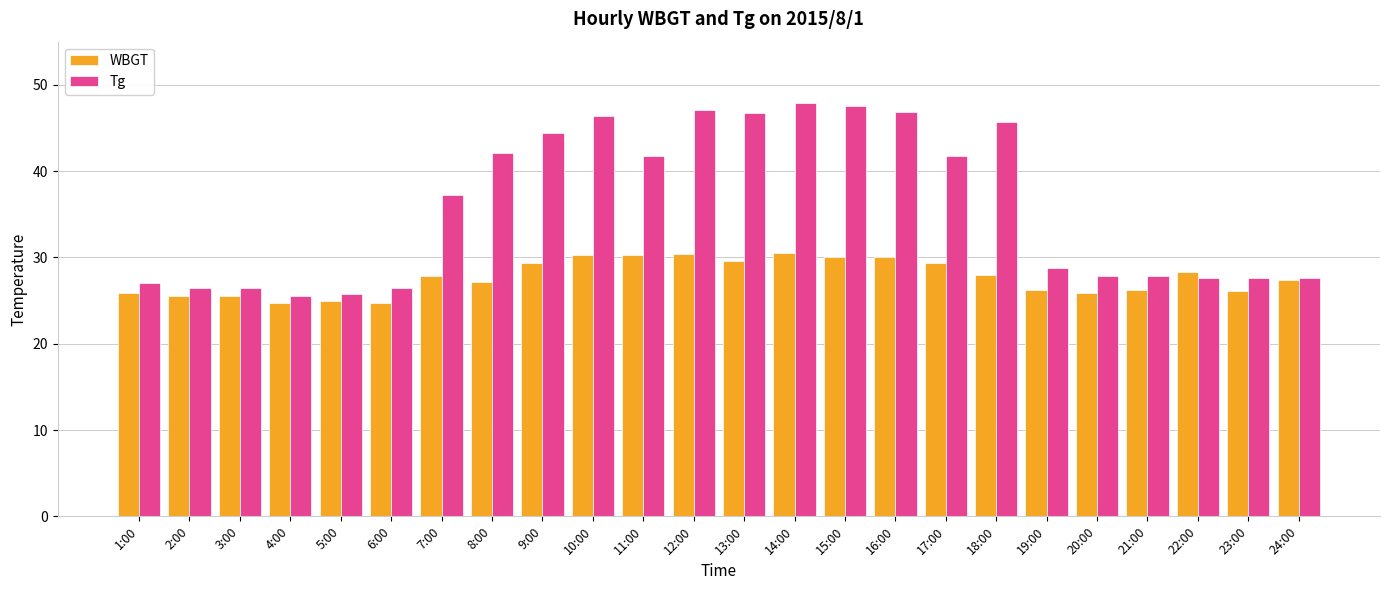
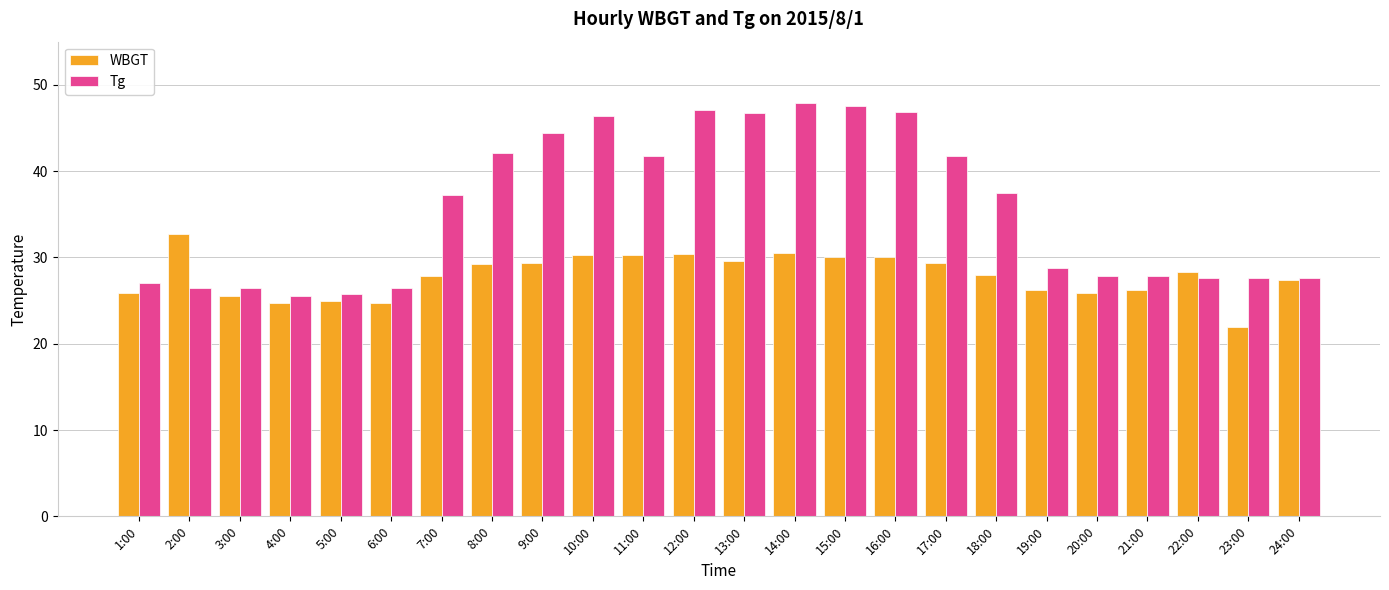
WBGT, 2:00: 26 -> 33
WBGT, 8:00: 27 -> 29
Tg, 18:00: 46 -> 38
WBGT, 23:00: 26 -> 22
